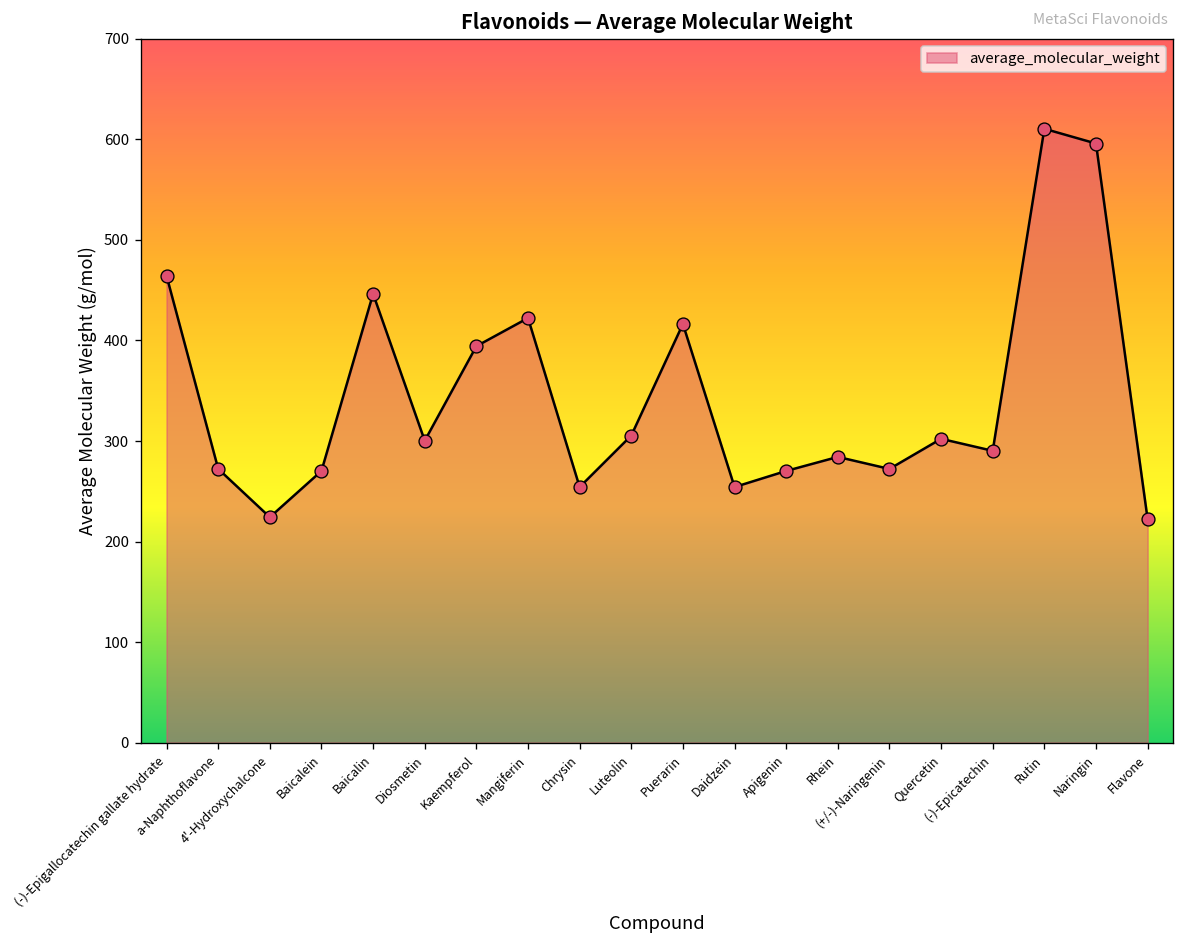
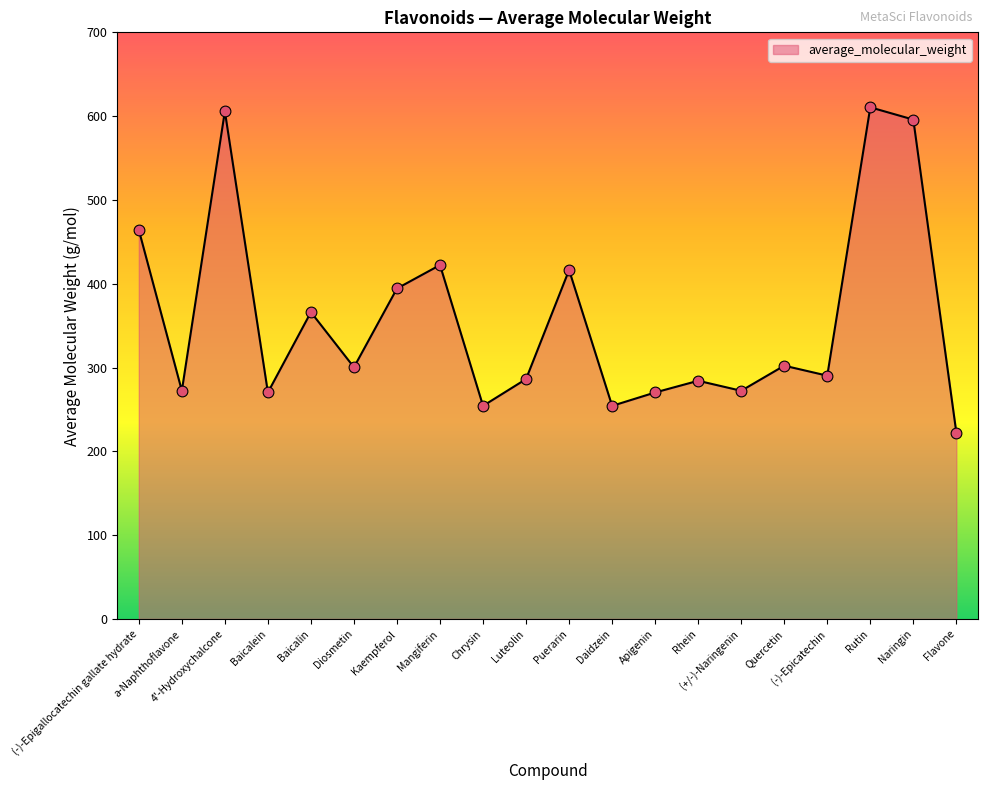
4'-Hydroxychalcone: 220 -> 610
Baicalin: 450 -> 370
Luteolin: 310 -> 290
